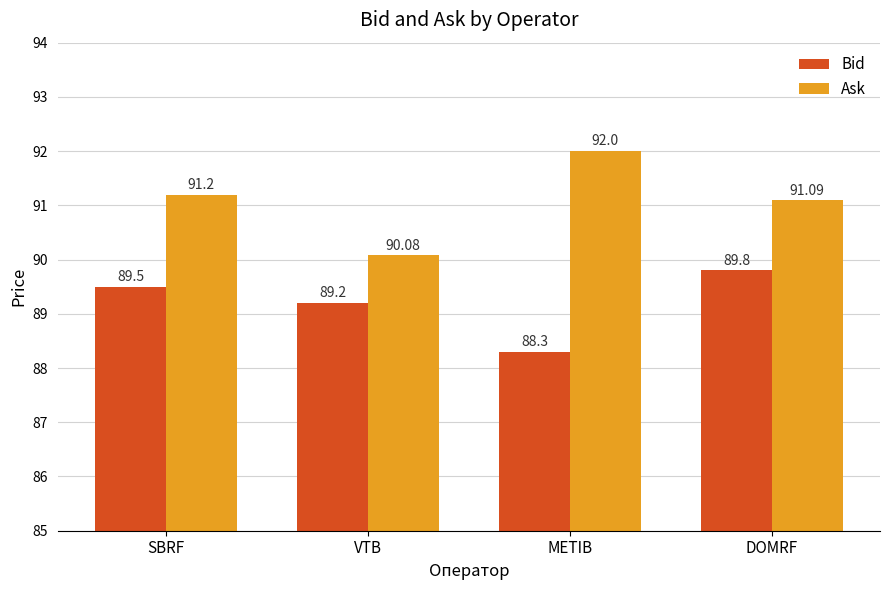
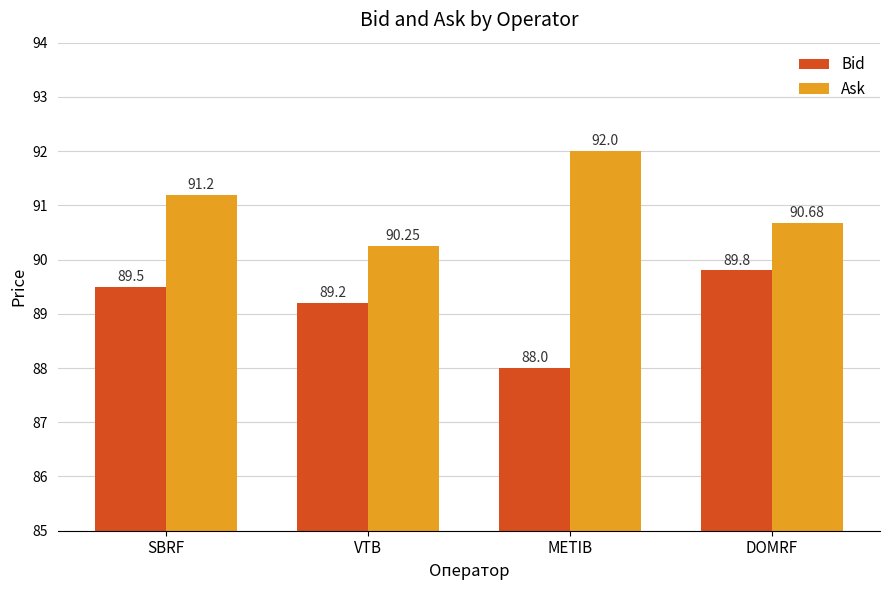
Ask, VTB: 90.08 -> 90.25
Bid, METIB: 88.3 -> 88.0
Ask, DOMRF: 91.09 -> 90.68
